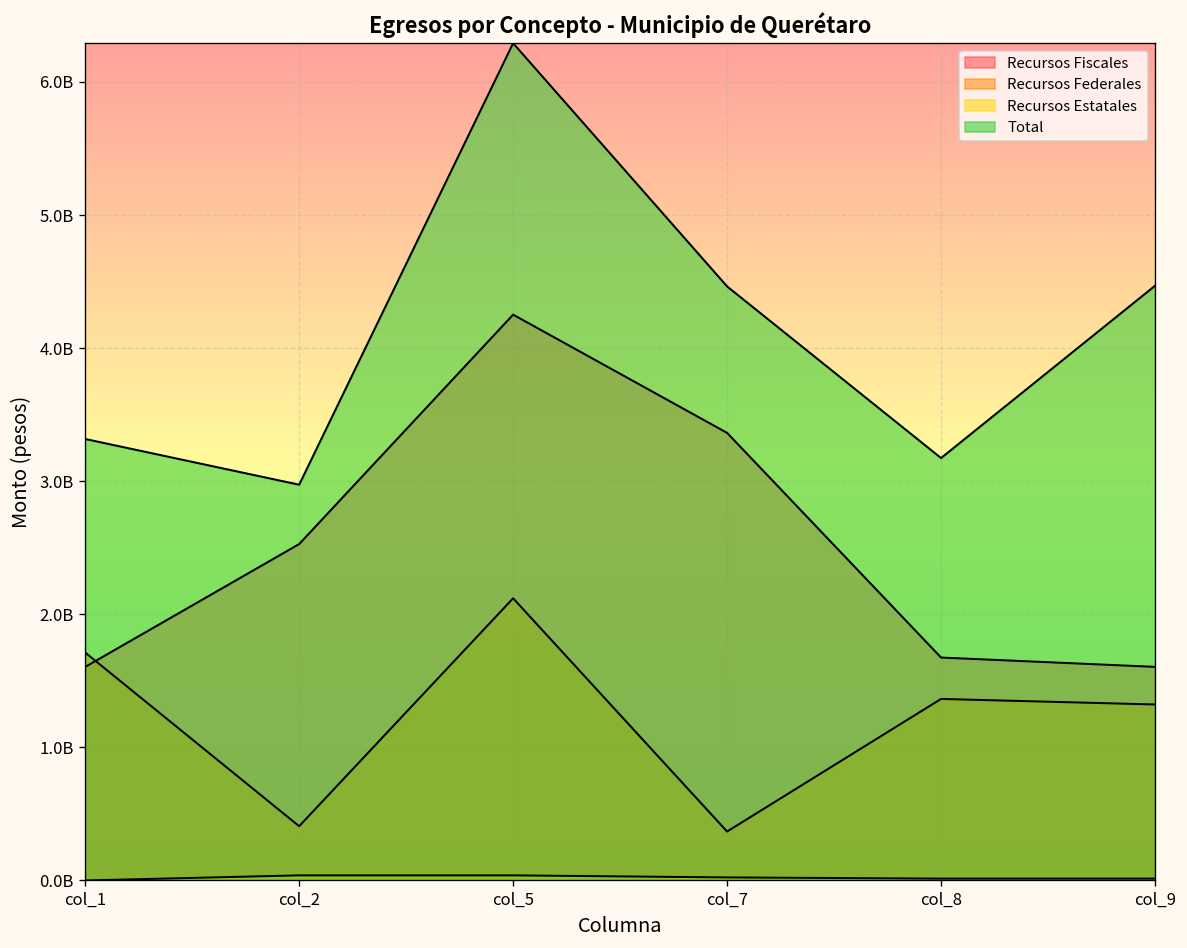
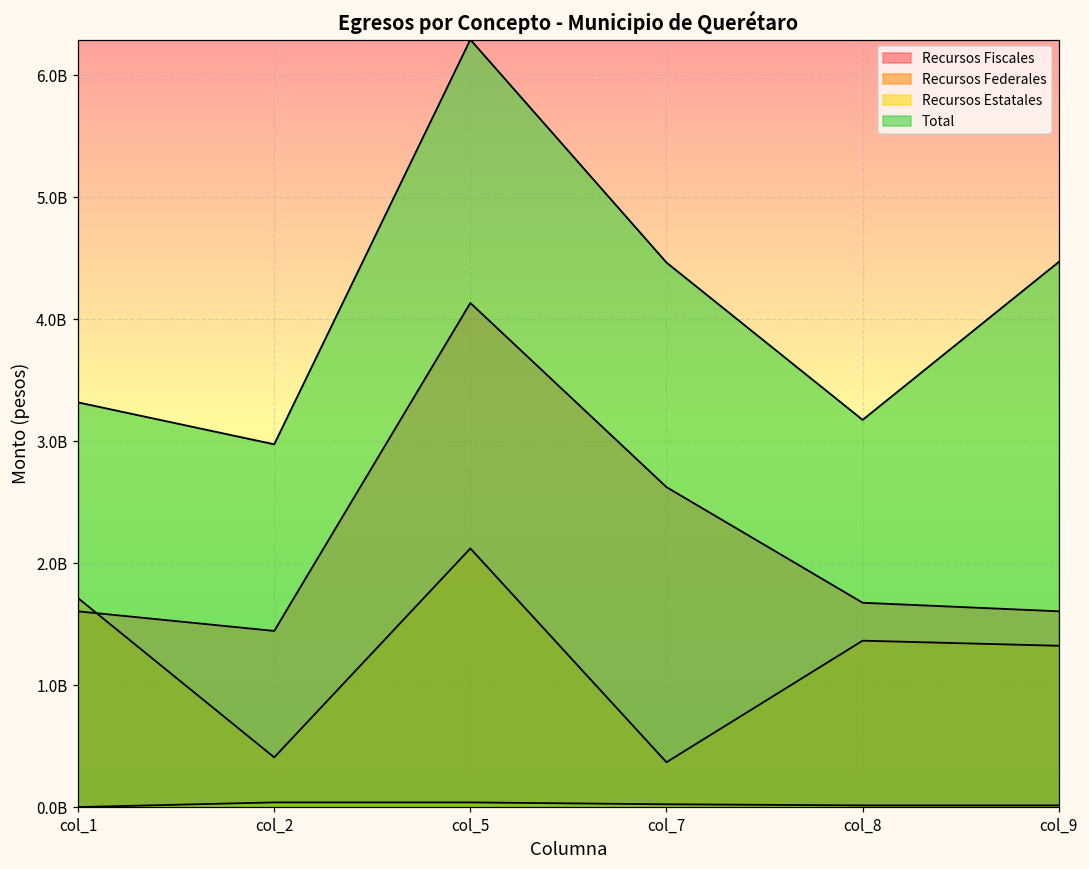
Recursos Fiscales, col_2: 2530000000 -> 1440000000
Recursos Fiscales, col_5: 4250000000 -> 4130000000
Recursos Fiscales, col_7: 3360000000 -> 2620000000
